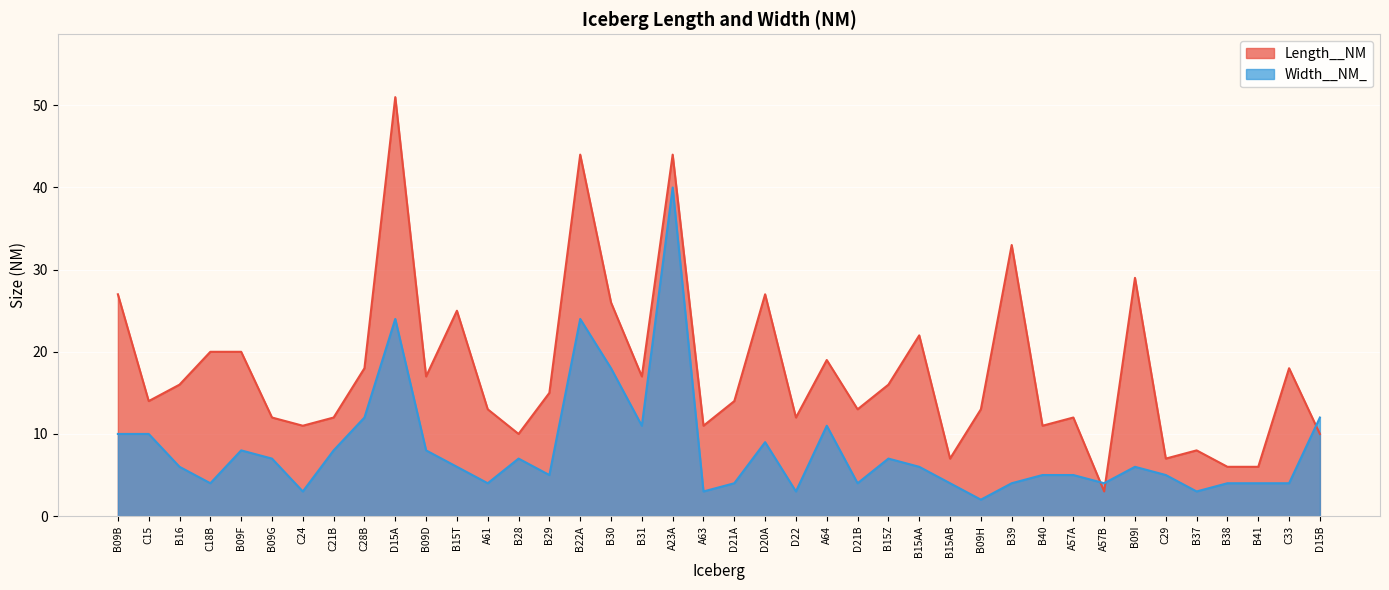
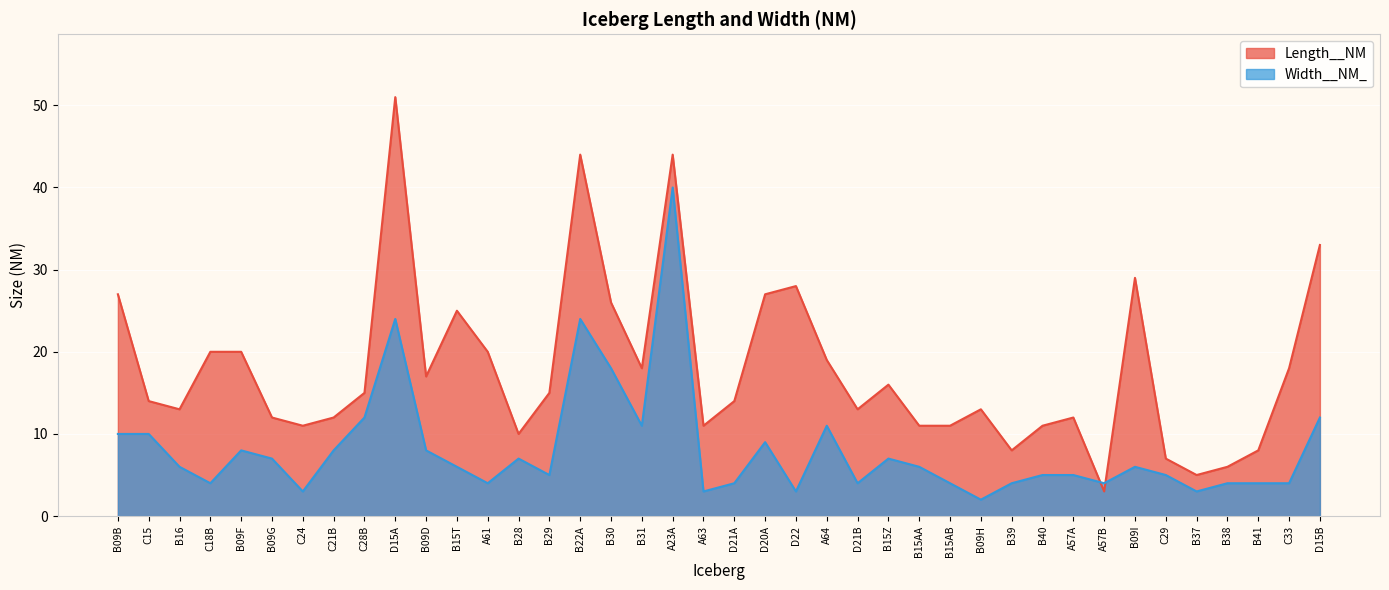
Length__NM, B16: 16 -> 13
Length__NM, C28B: 18 -> 15
Length__NM, A61: 13 -> 20
Length__NM, B31: 17 -> 18
Length__NM, D22: 12 -> 28
Length__NM, B15AA: 22 -> 11
Length__NM, B15AB: 7 -> 11
Length__NM, B39: 33 -> 8
Length__NM, B37: 8 -> 5
Length__NM, B41: 6 -> 8
Length__NM, D15B: 10 -> 33
